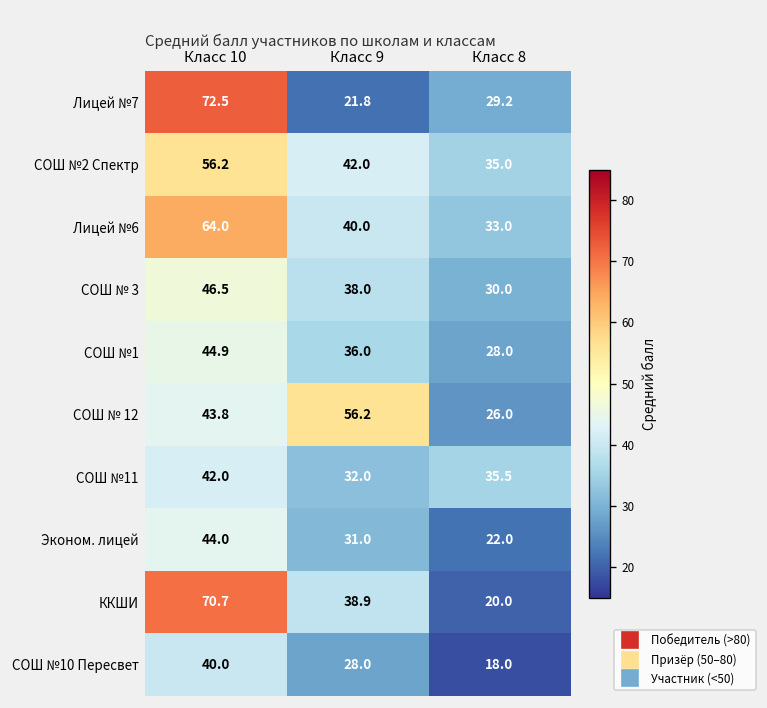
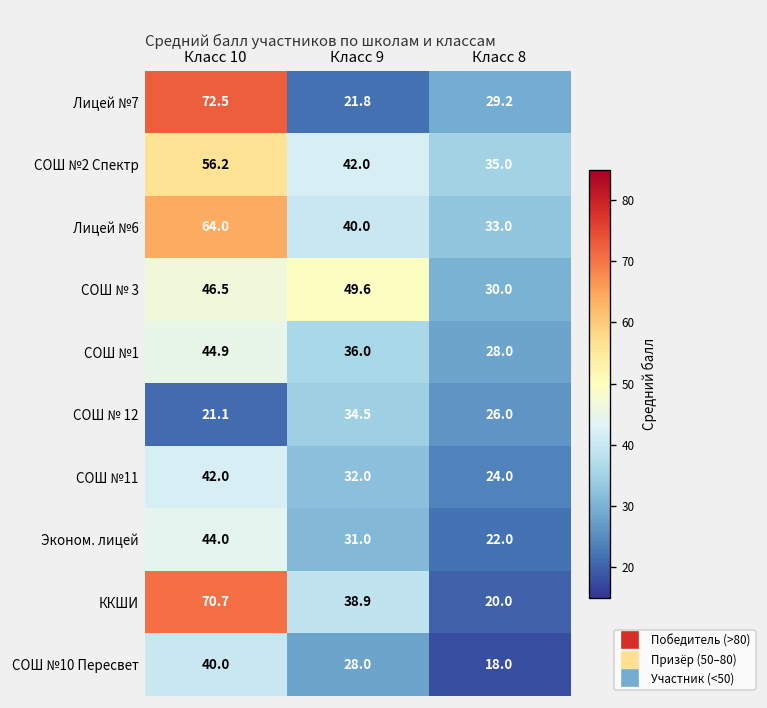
СОШ № 3, Класс 9: 38.0 -> 49.6
СОШ № 12, Класс 10: 43.8 -> 21.1
СОШ № 12, Класс 9: 56.2 -> 34.5
СОШ №11, Класс 8: 35.5 -> 24.0
